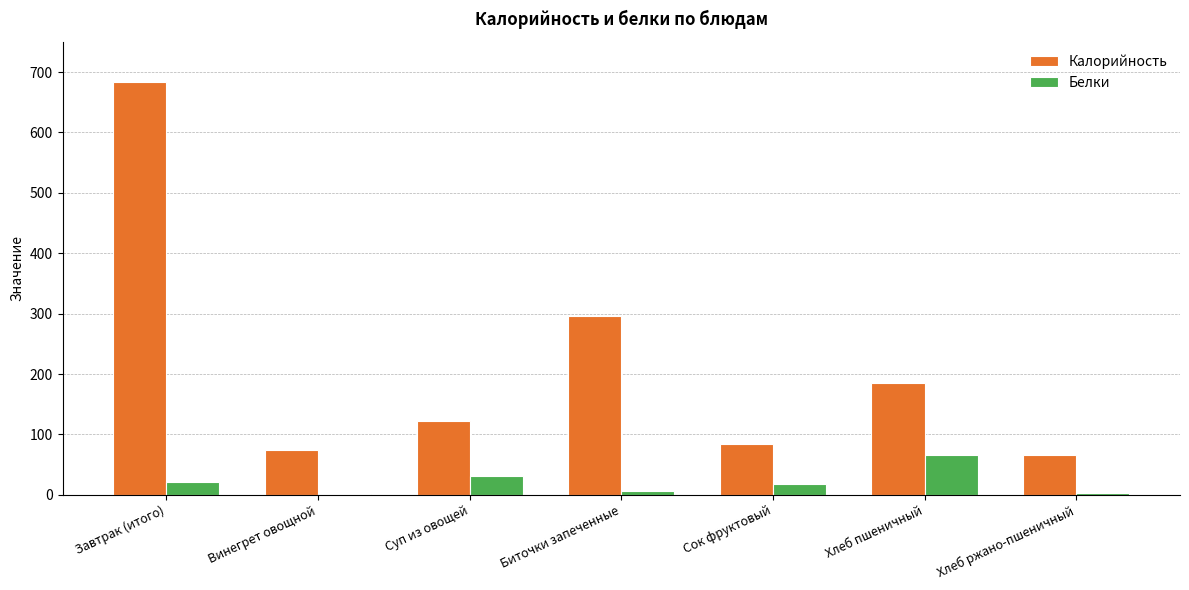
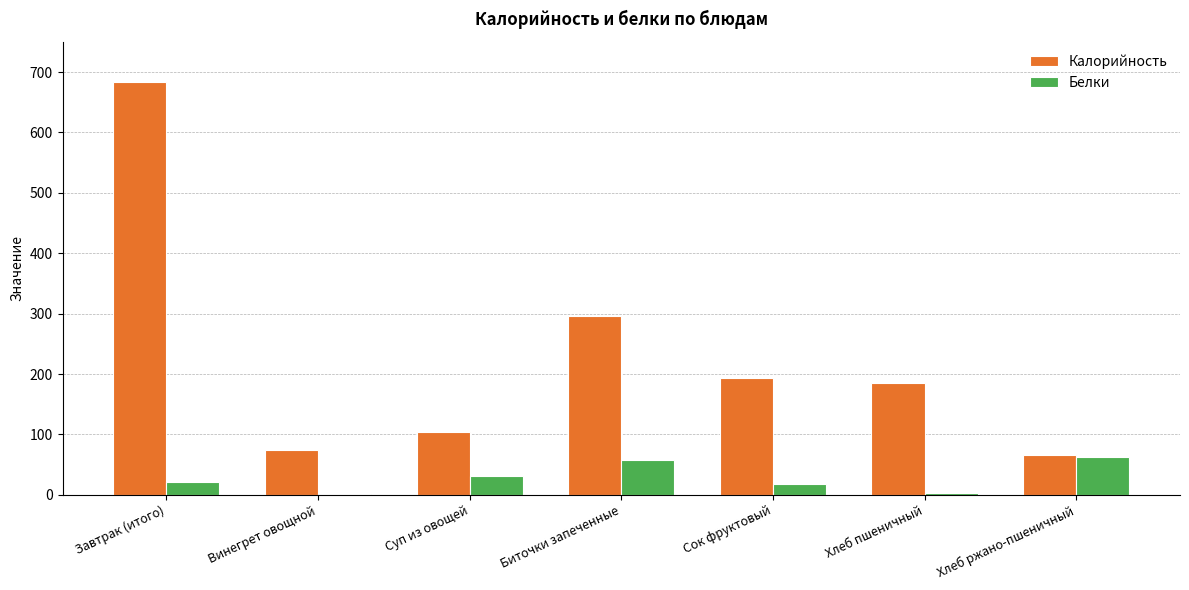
Калорийность, Суп из овощей: 120 -> 100
Белки, Биточки запеченные: 10 -> 60
Калорийность, Сок фруктовый: 80 -> 190
Белки, Хлеб пшеничный: 70 -> 0
Белки, Хлеб ржано-пшеничный: 0 -> 60
